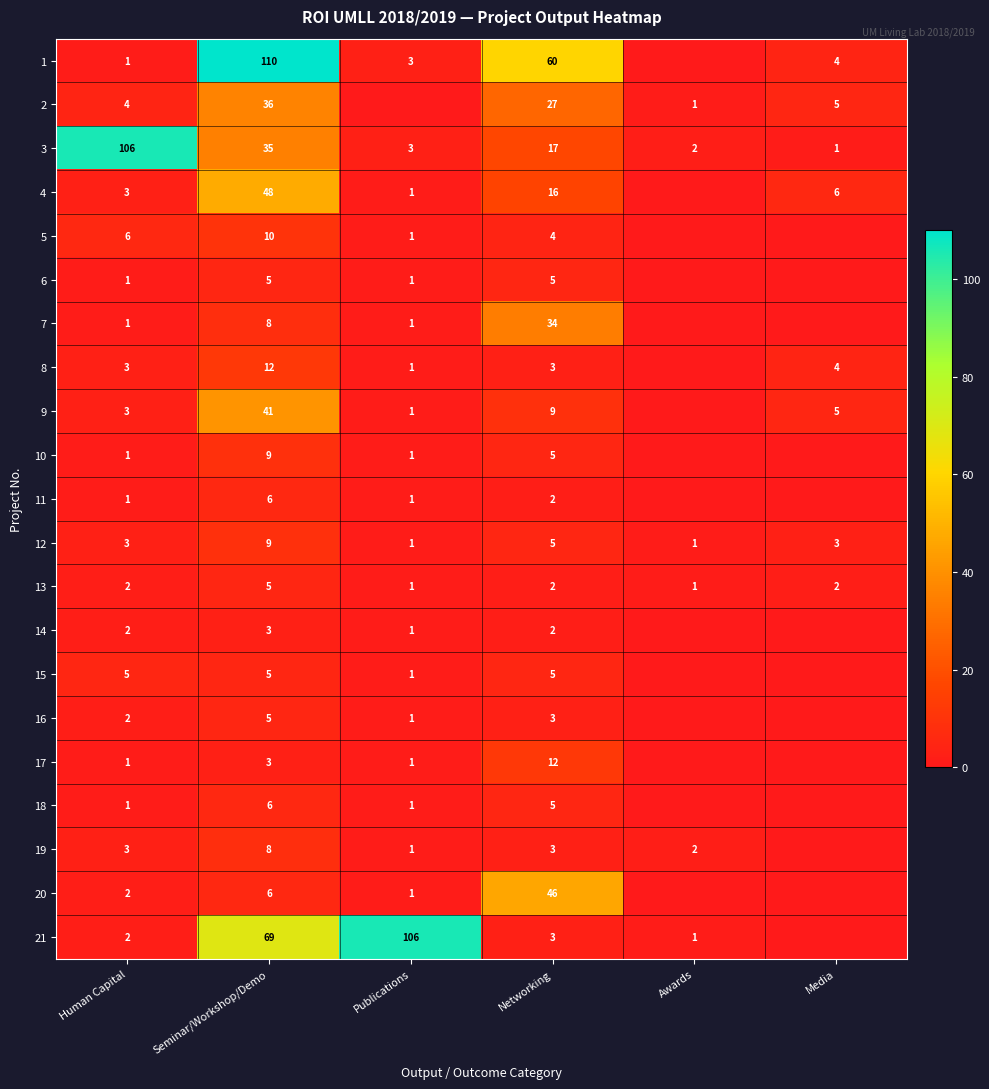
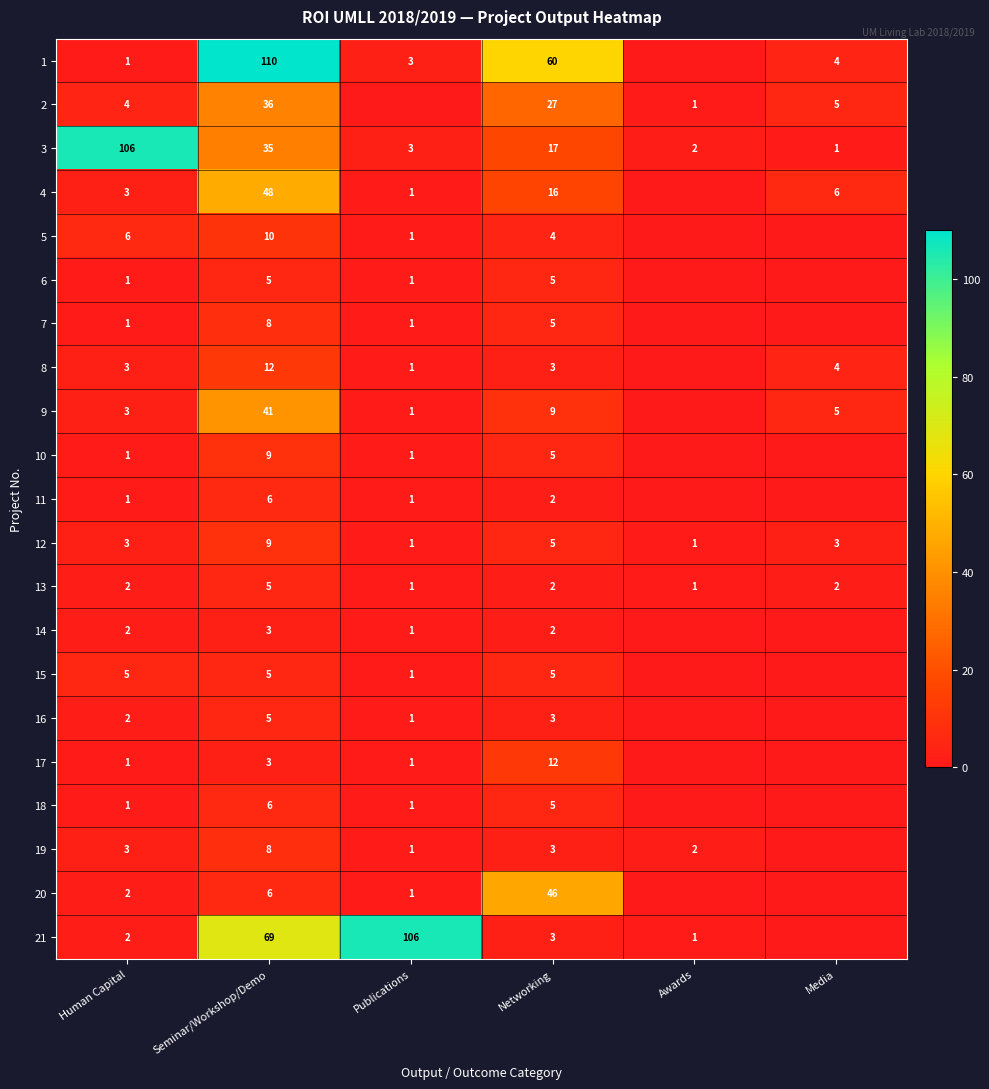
7, Networking: 34 -> 5
